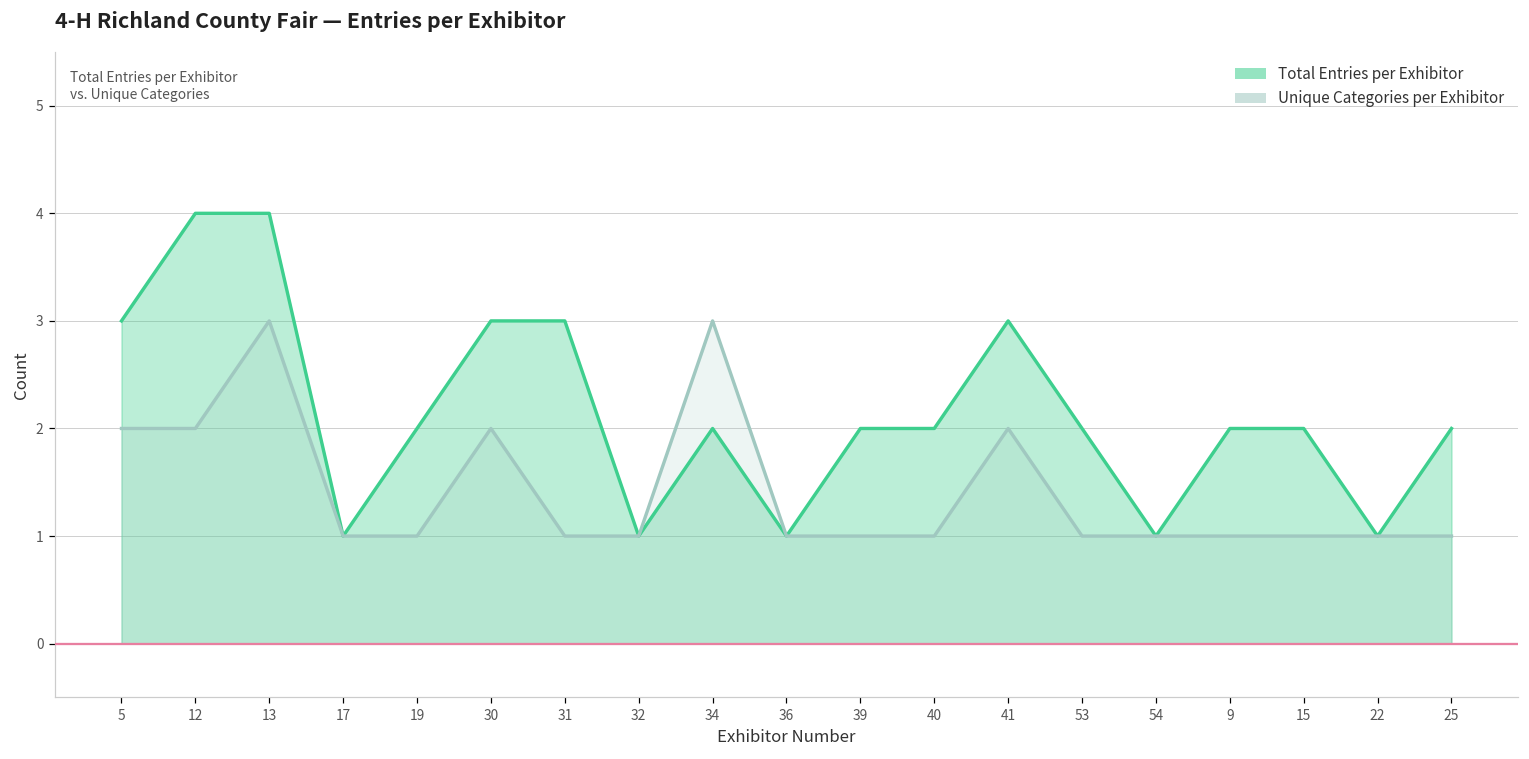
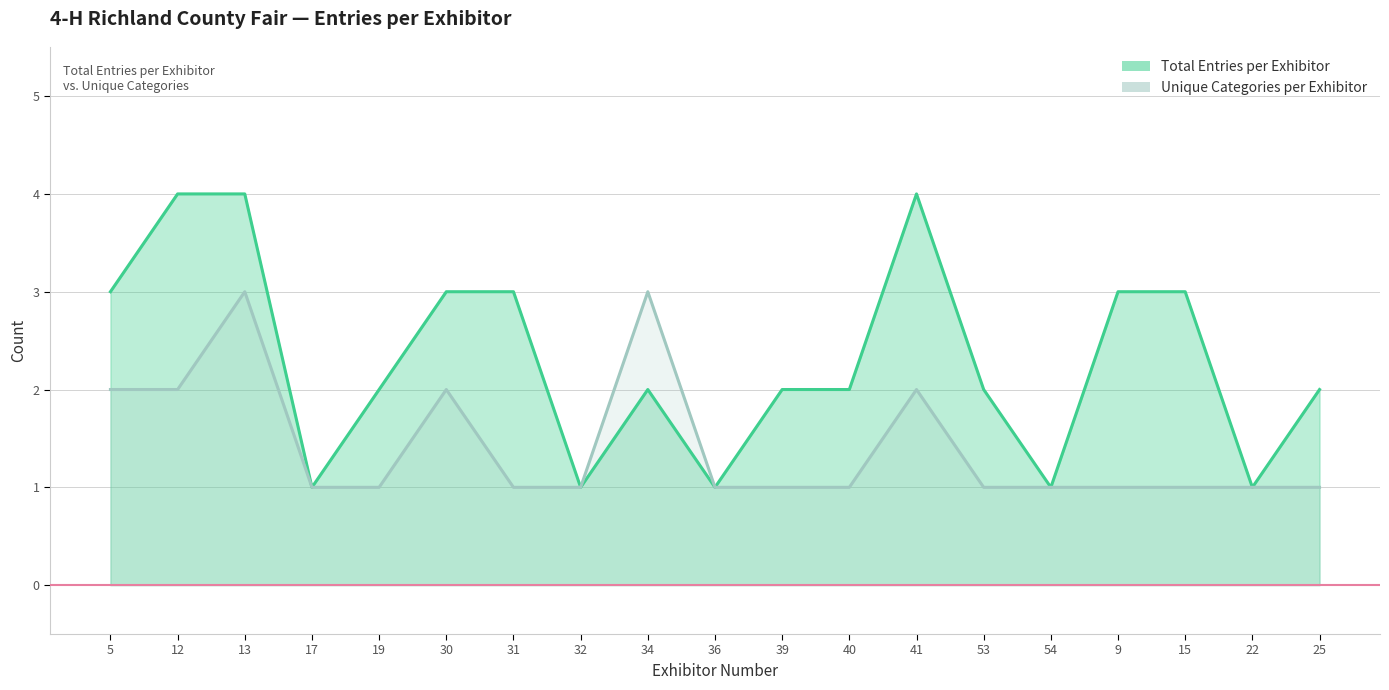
Total Entries per Exhibitor, 41: 3 -> 4
Total Entries per Exhibitor, 9: 2 -> 3
Total Entries per Exhibitor, 15: 2 -> 3
